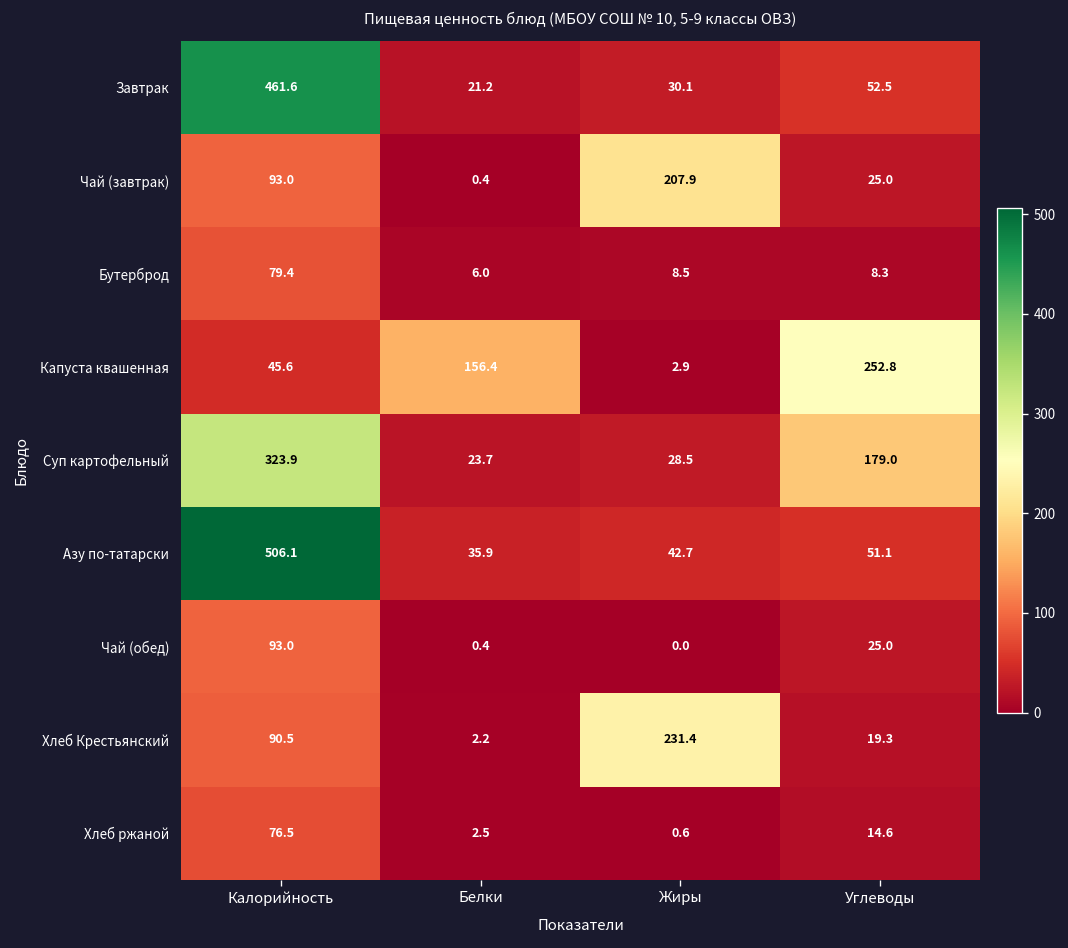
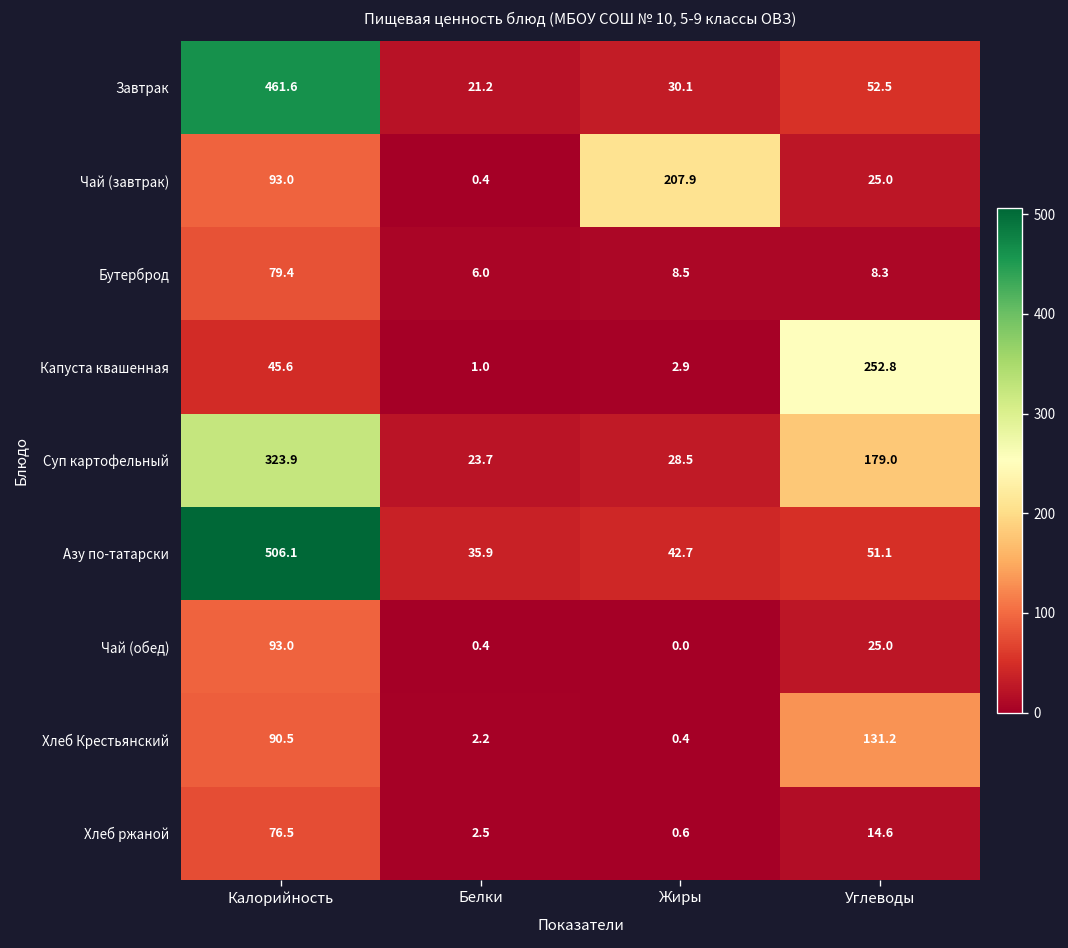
Капуста квашенная, Белки: 156.4 -> 1.0
Хлеб Крестьянский, Жиры: 231.4 -> 0.4
Хлеб Крестьянский, Углеводы: 19.3 -> 131.2
